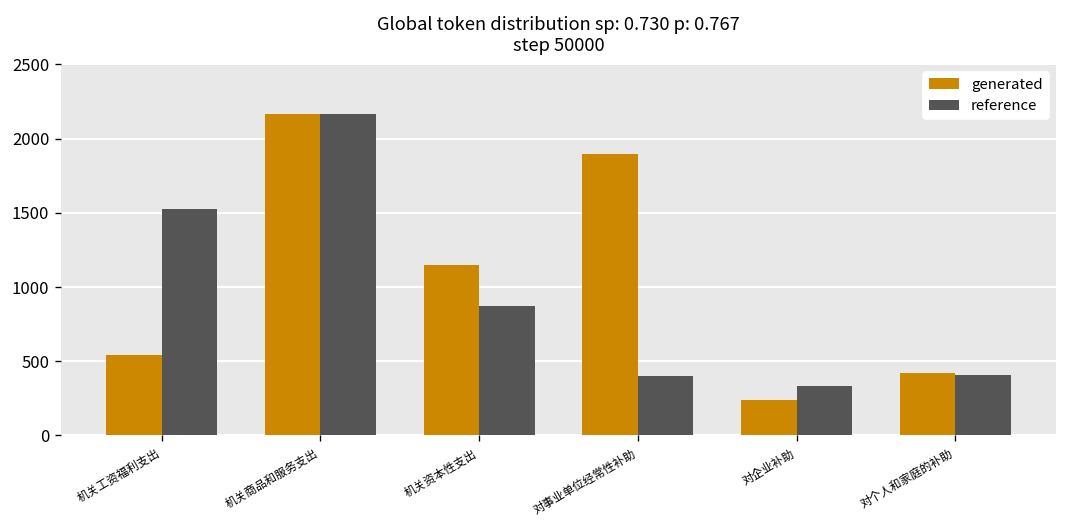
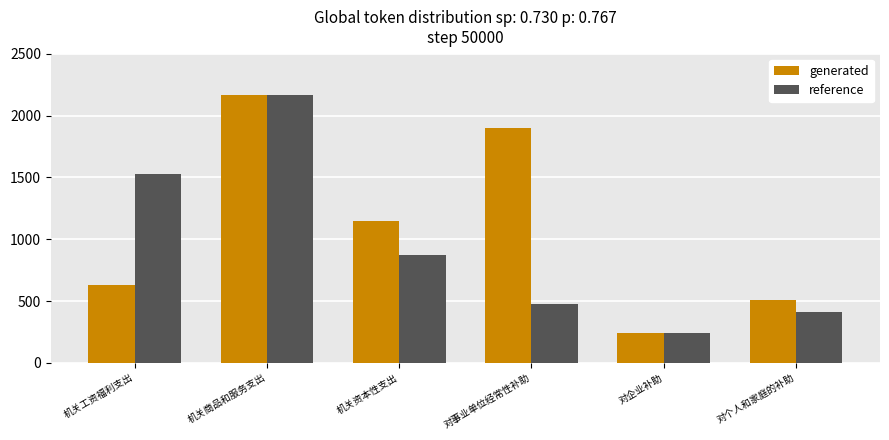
generated, 机关工资福利支出: 540 -> 630
reference, 对事业单位经常性补助: 400 -> 480
reference, 对企业补助: 330 -> 240
generated, 对个人和家庭的补助: 420 -> 510
